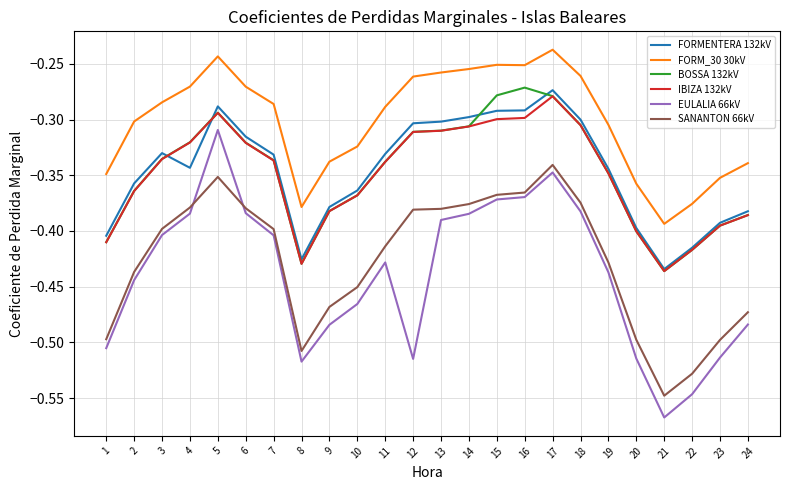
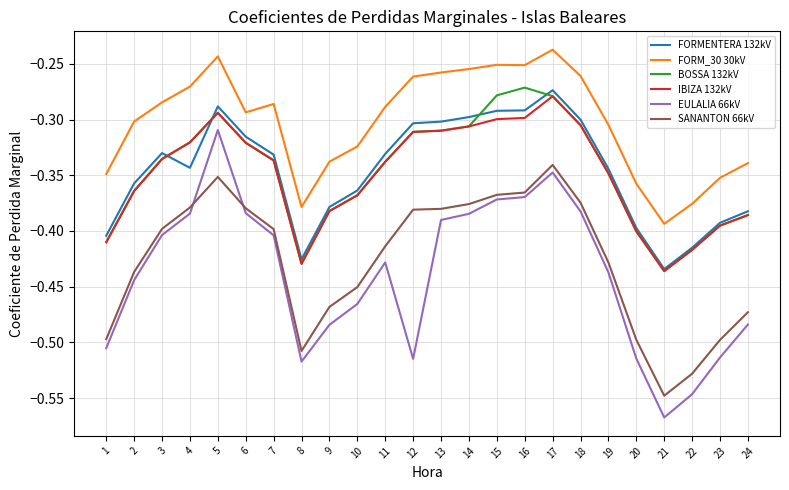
FORM_30 30kV, 6: -0.270 -> -0.294
